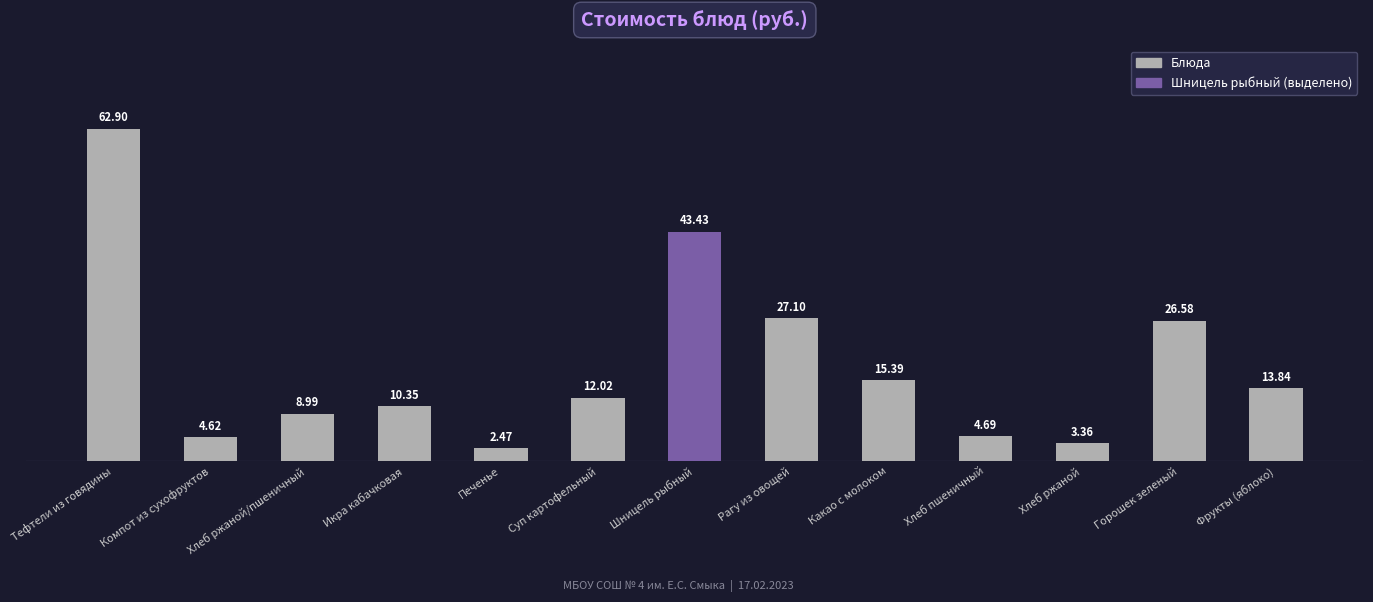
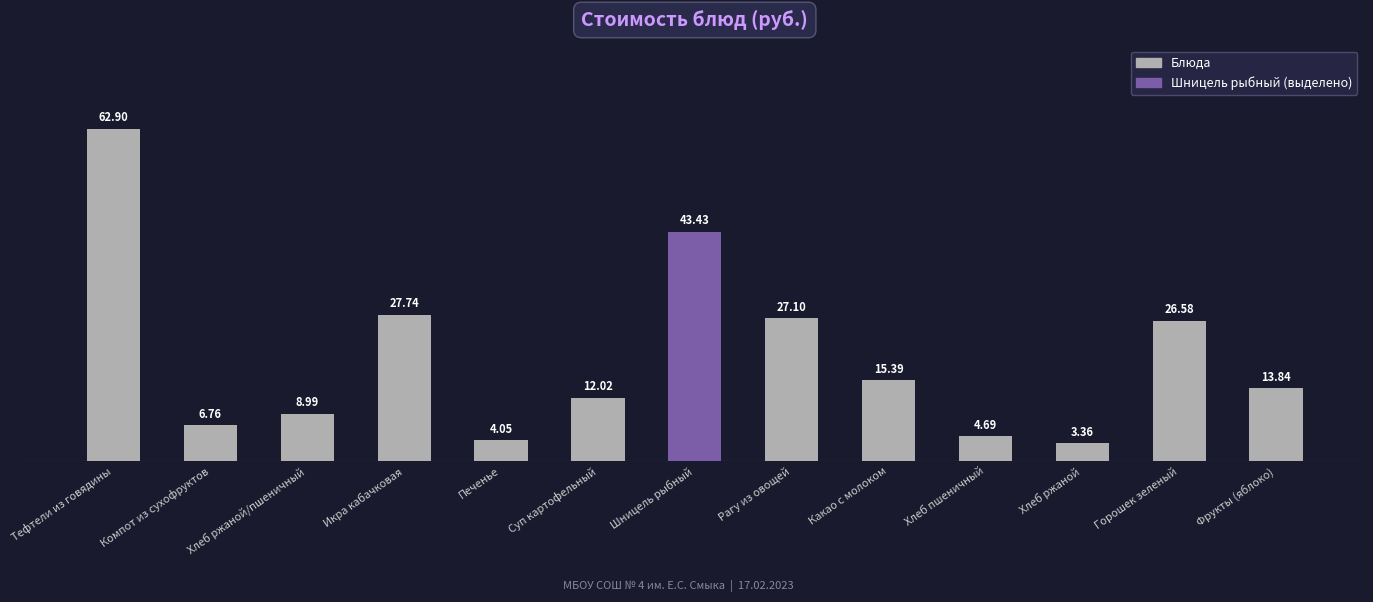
Компот из сухофруктов: 4.62 -> 6.76
Икра кабачковая: 10.35 -> 27.74
Печенье: 2.47 -> 4.05
